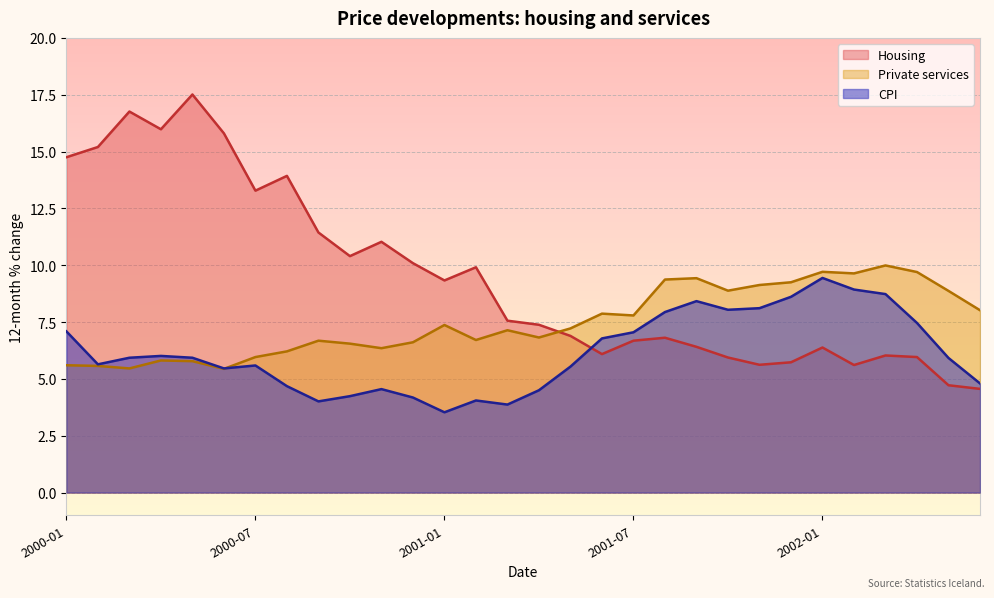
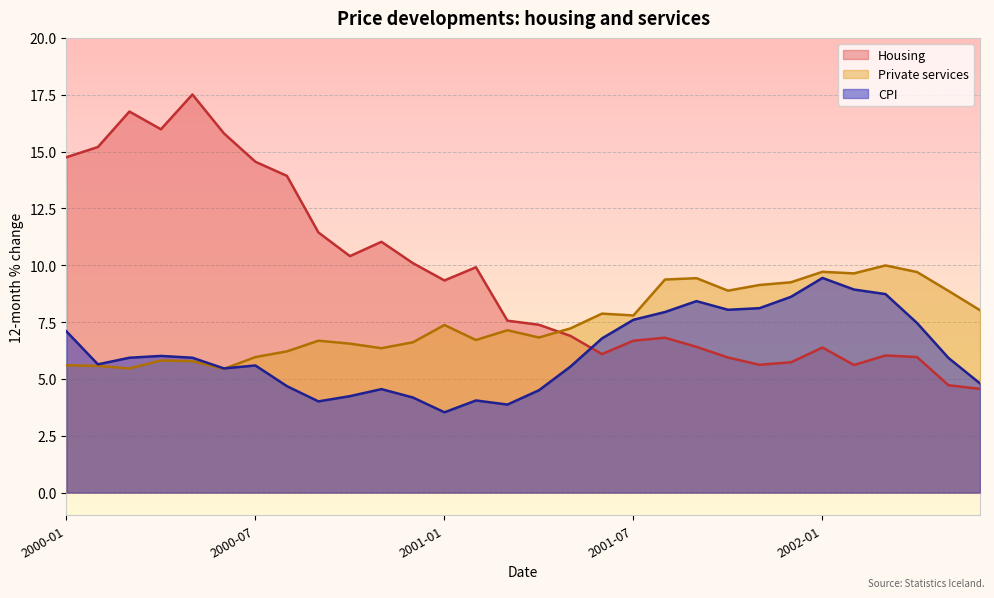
Housing, 2000-07: 13.3 -> 14.6
CPI, 2001-07: 7.1 -> 7.6
